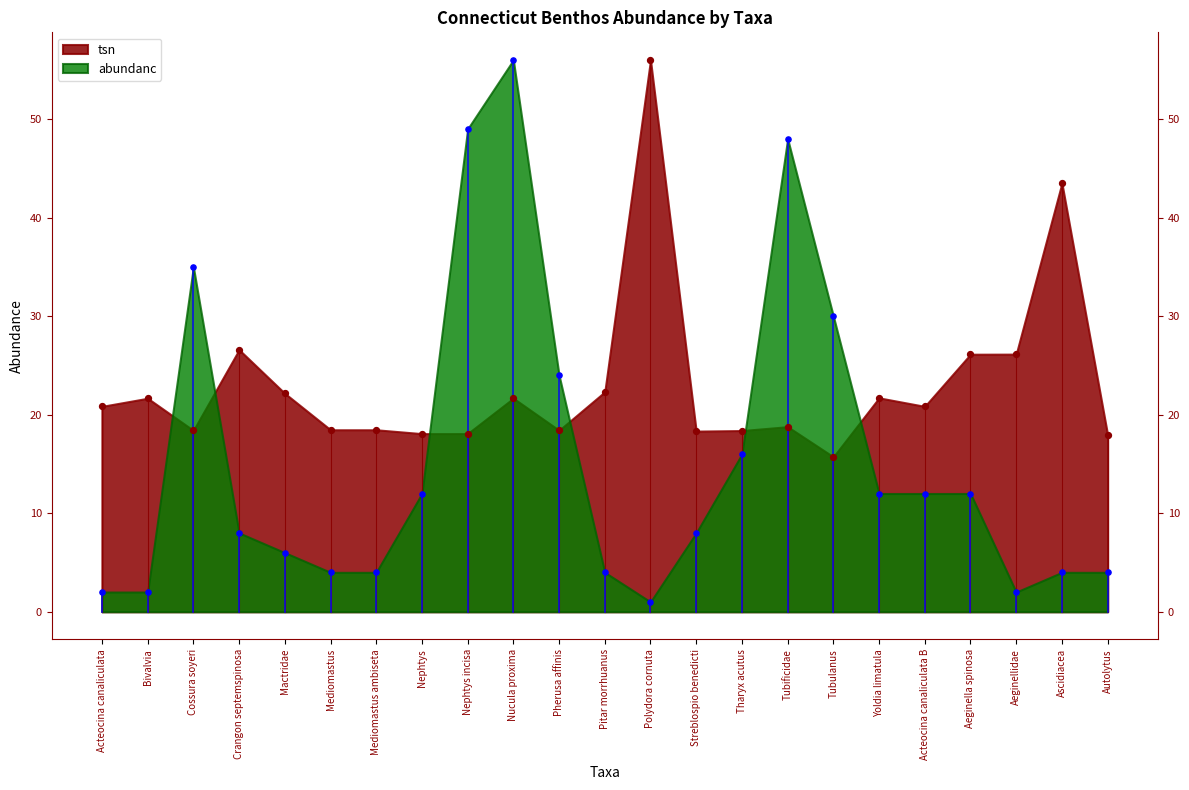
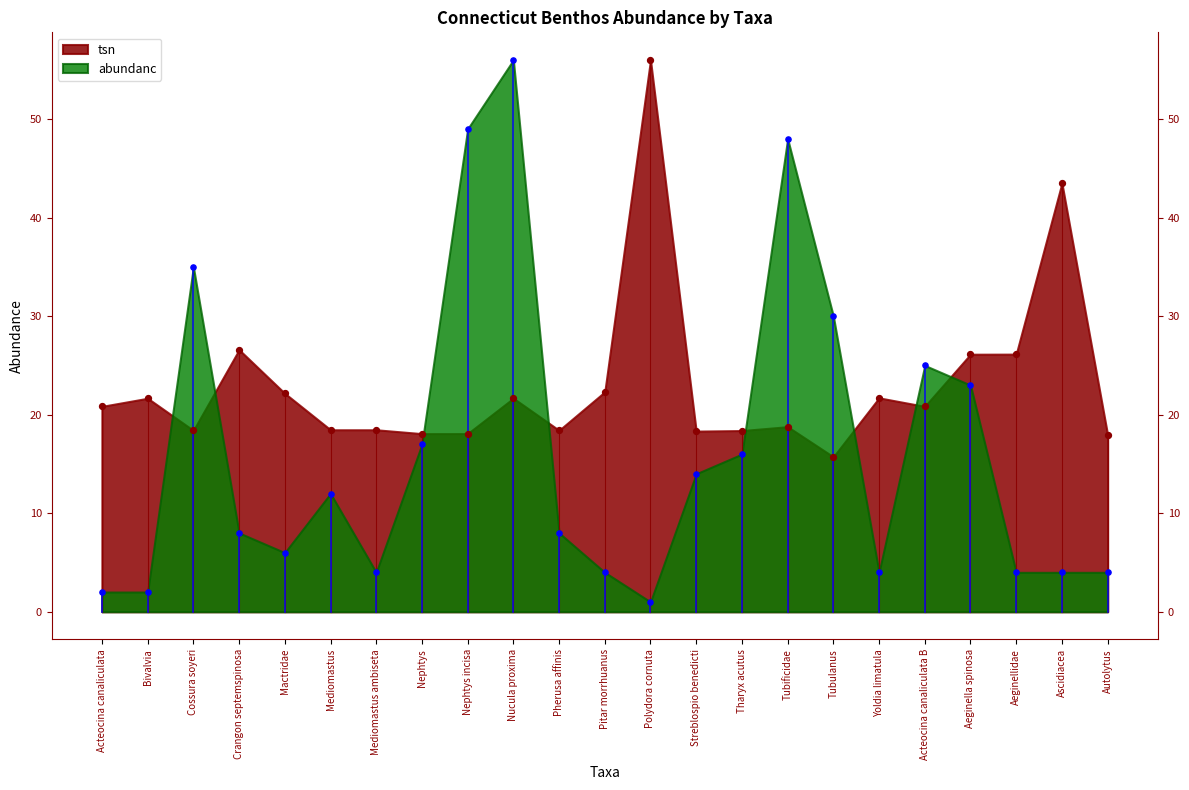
abundanc, Mediomastus: 4 -> 12
abundanc, Nephtys: 12 -> 17
abundanc, Pherusa affinis: 24 -> 8
abundanc, Streblospio benedicti: 8 -> 14
abundanc, Yoldia limatula: 12 -> 4
abundanc, Acteocina canaliculata B: 12 -> 25
abundanc, Aeginella spinosa: 12 -> 23
abundanc, Aeginellidae: 2 -> 4
